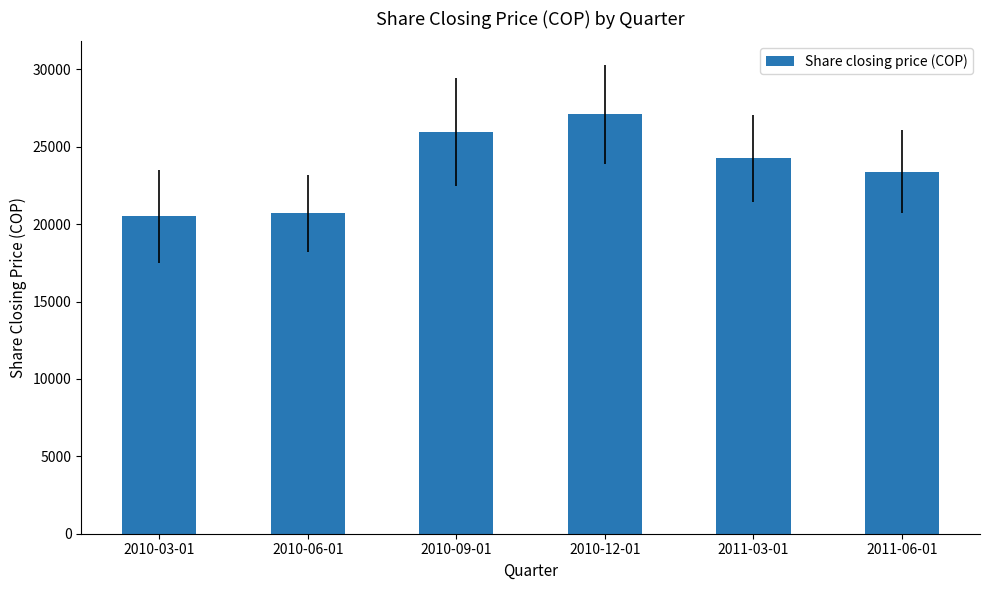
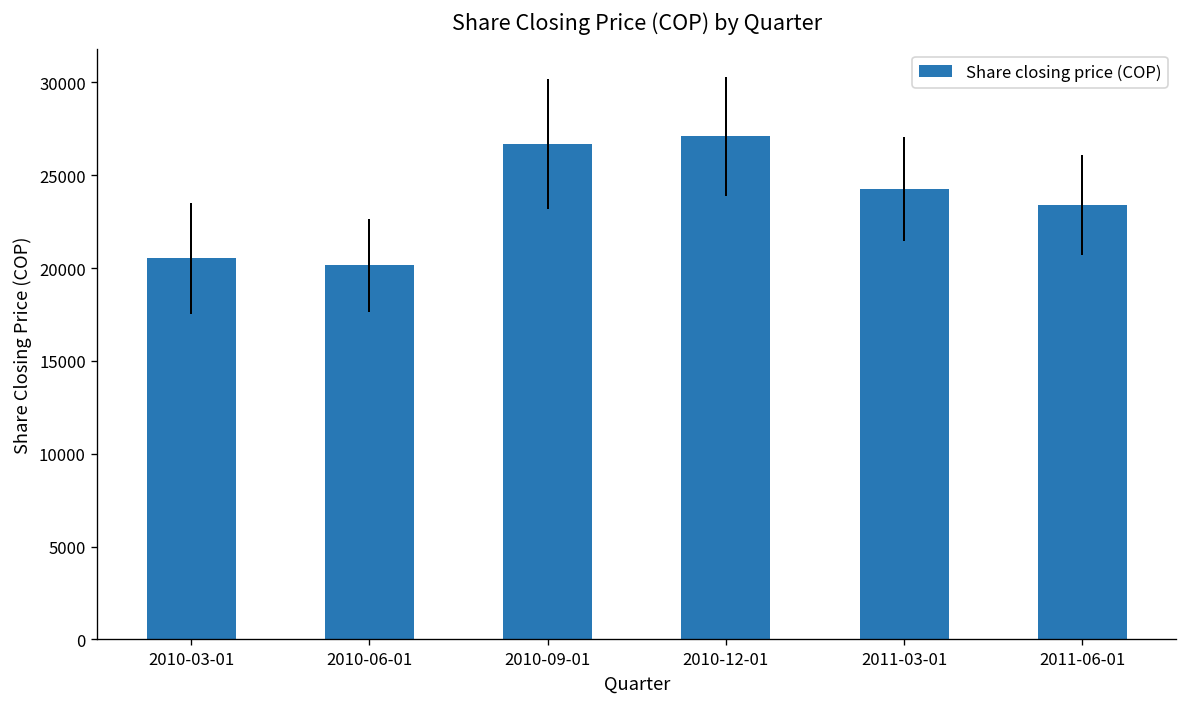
2010-06-01: 20700 -> 20100
2010-09-01: 26000 -> 26700
